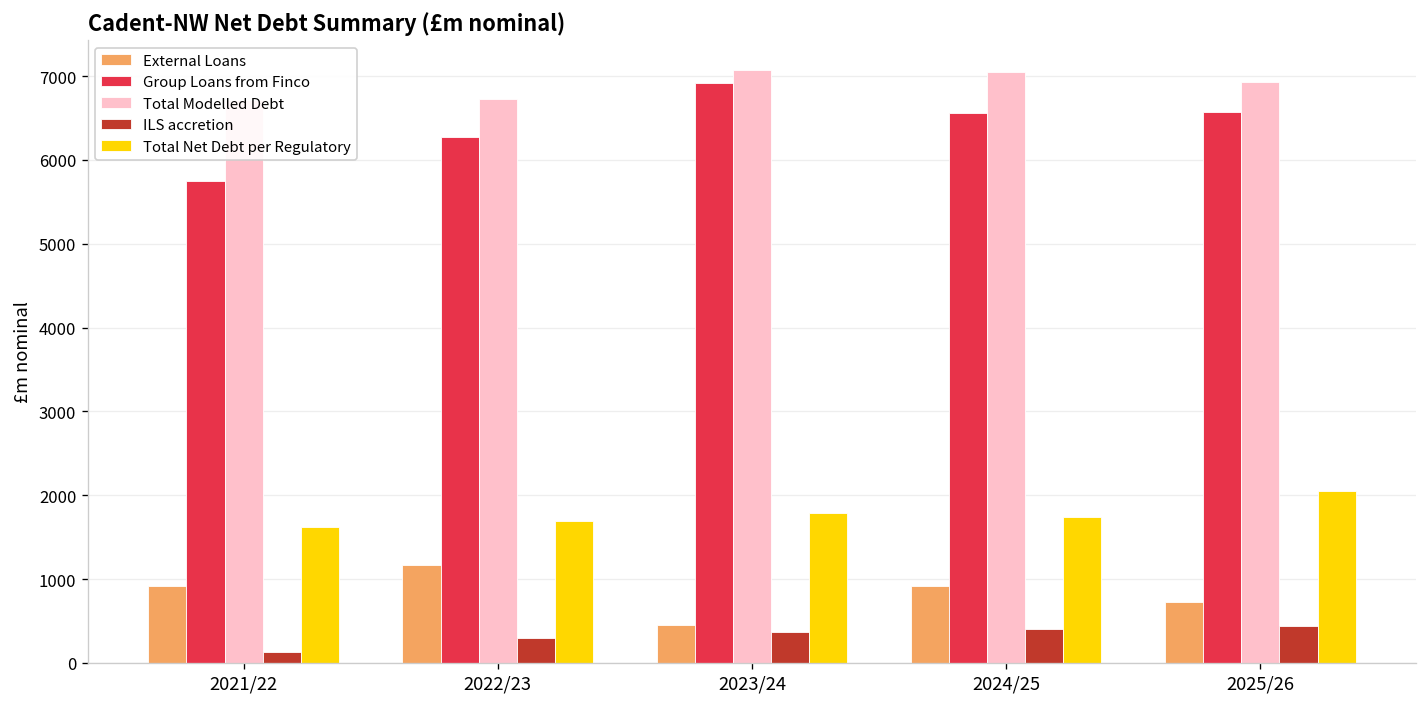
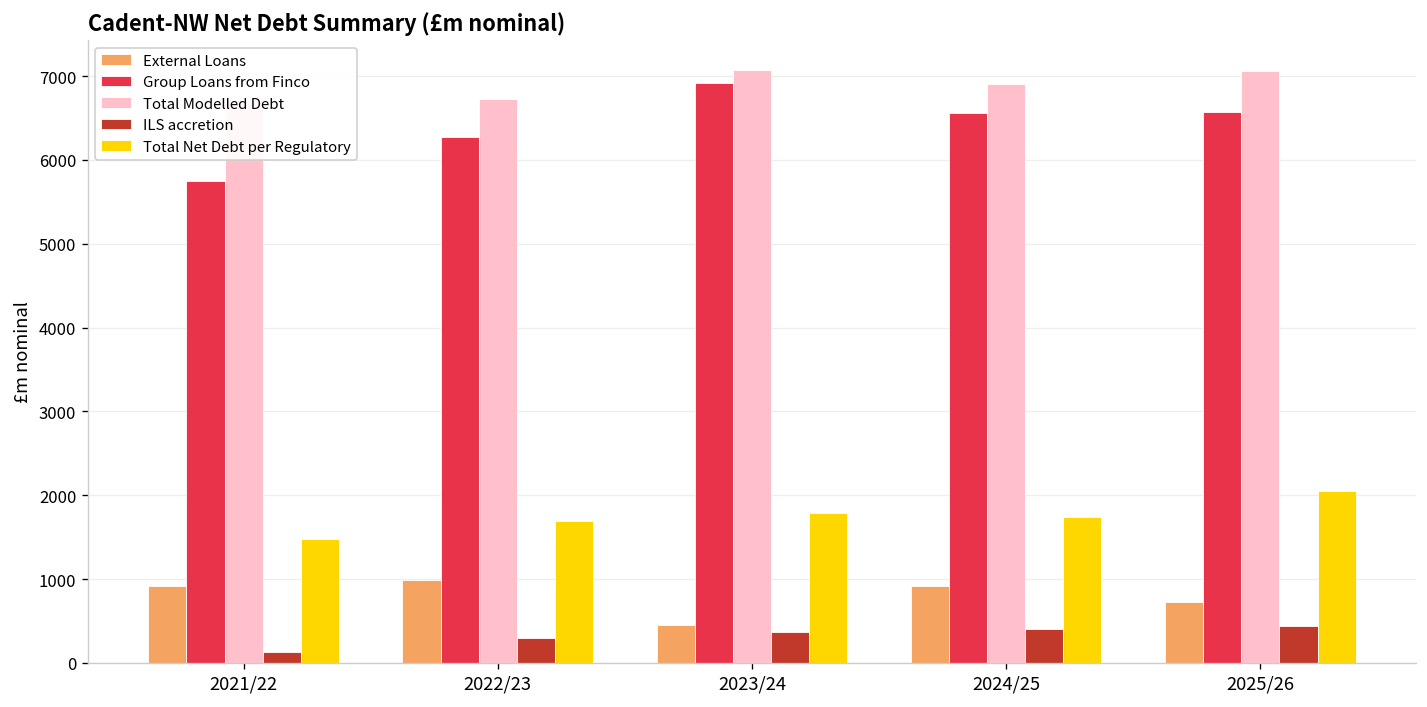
Total Net Debt per Regulatory, 2021/22: 1600 -> 1500
External Loans, 2022/23: 1200 -> 1000
Total Modelled Debt, 2024/25: 7000 -> 6900
Total Modelled Debt, 2025/26: 6900 -> 7100
